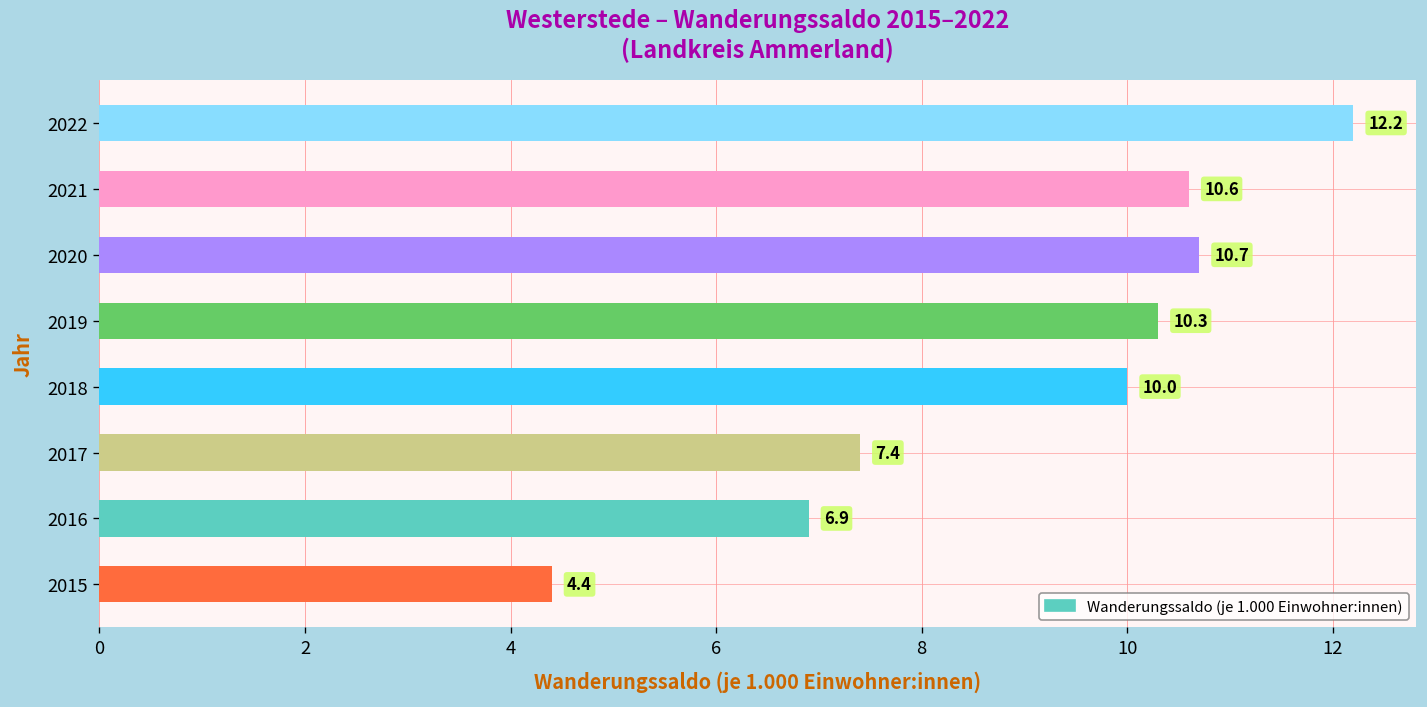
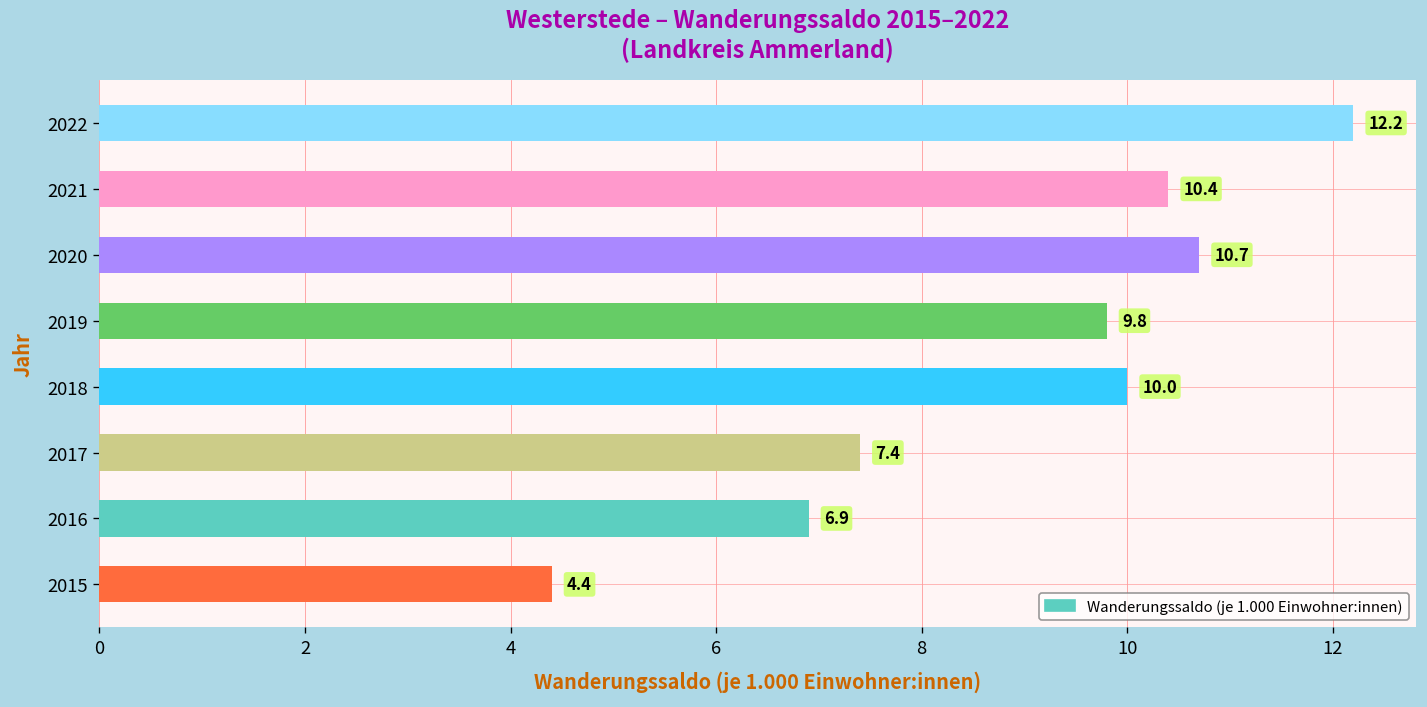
2021: 10.6 -> 10.4
2019: 10.3 -> 9.8
